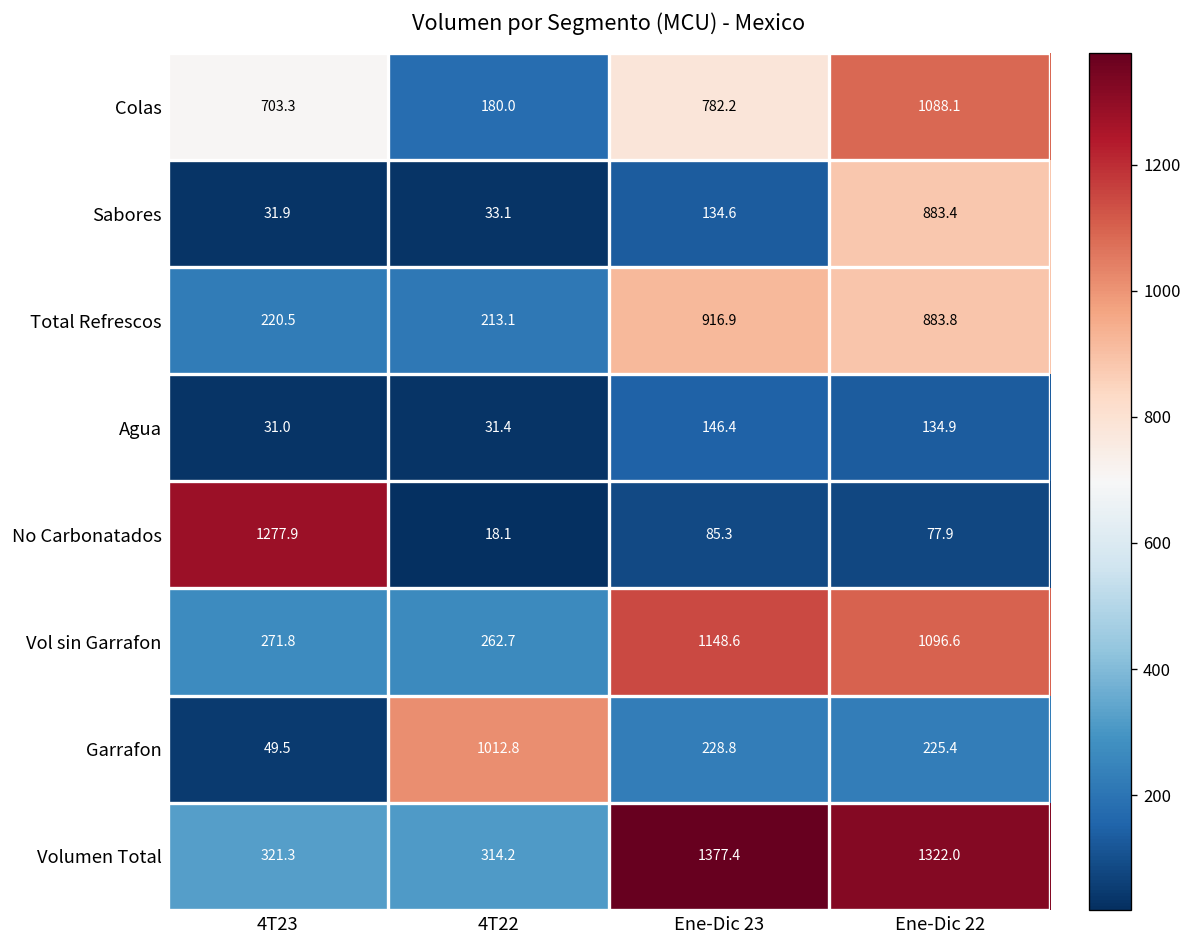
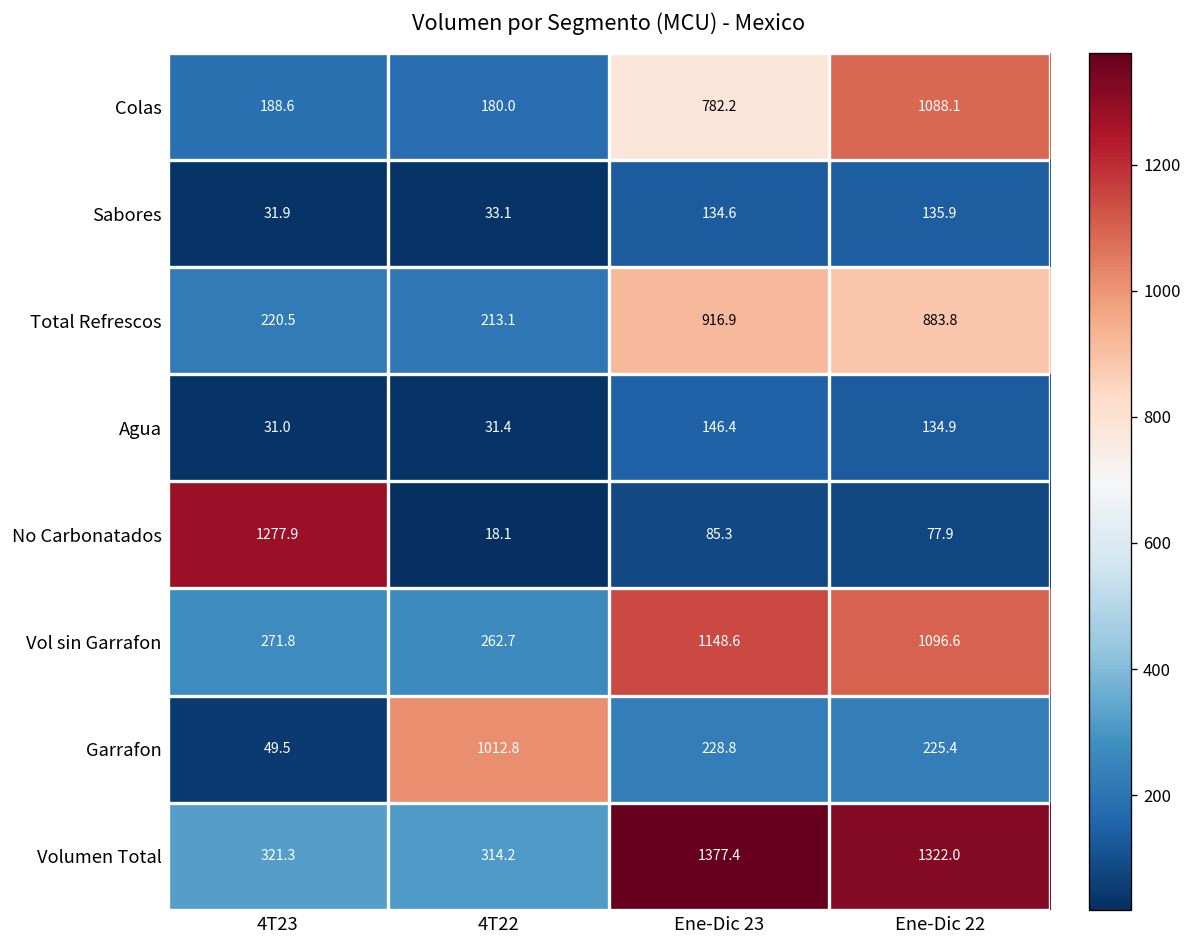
Colas, 4T23: 703.3 -> 188.6
Sabores, Ene-Dic 22: 883.4 -> 135.9
